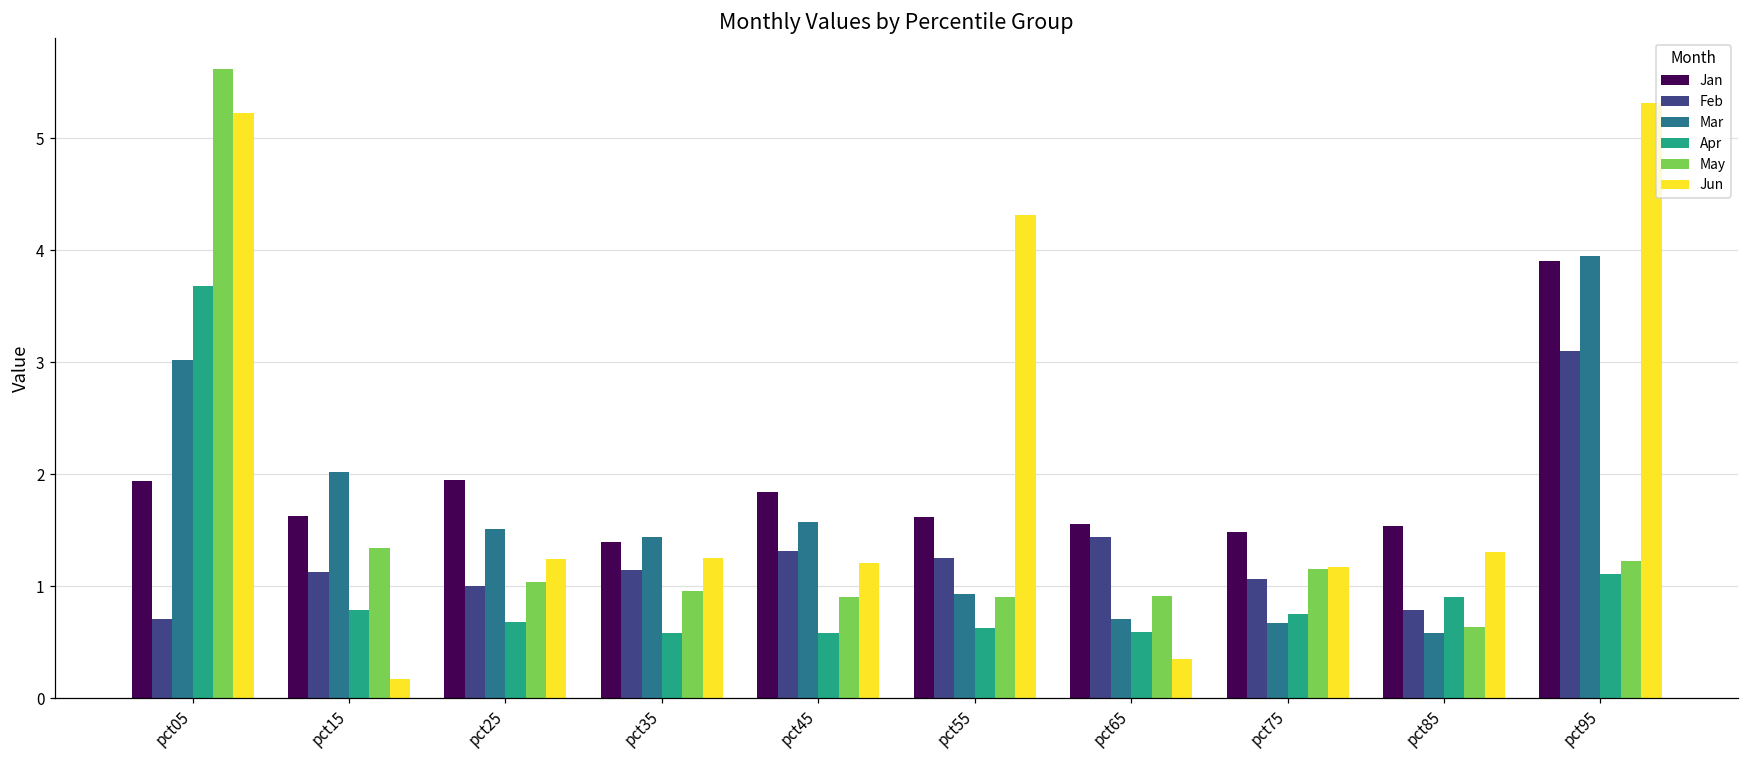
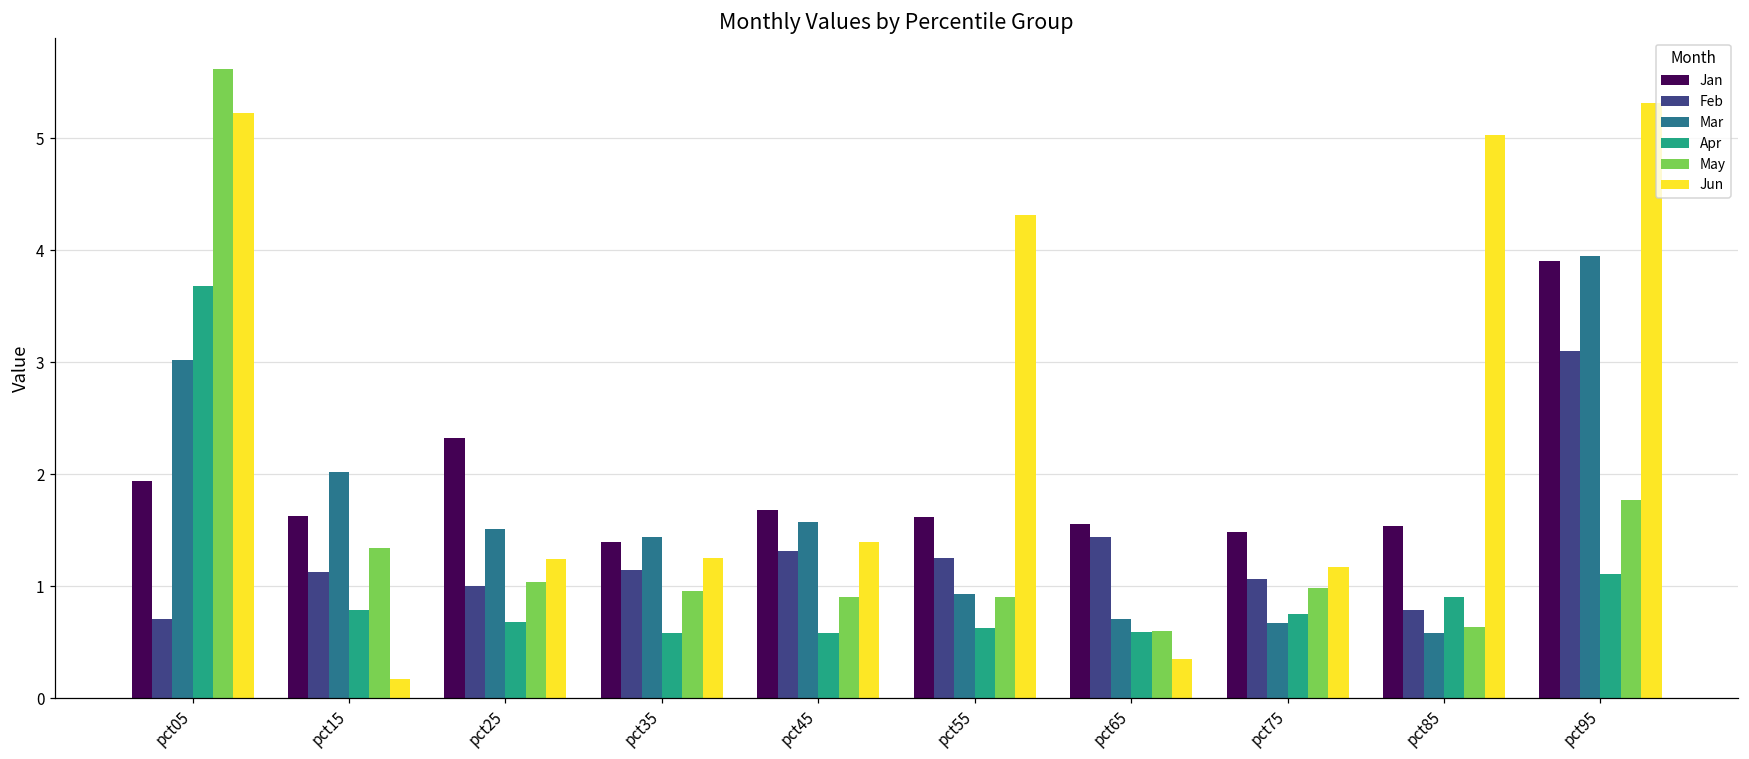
Jan, pct25: 1.95 -> 2.32
Jan, pct45: 1.84 -> 1.68
Jun, pct45: 1.20 -> 1.39
May, pct65: 0.91 -> 0.60
May, pct75: 1.15 -> 0.98
Jun, pct85: 1.30 -> 5.03
May, pct95: 1.23 -> 1.77
